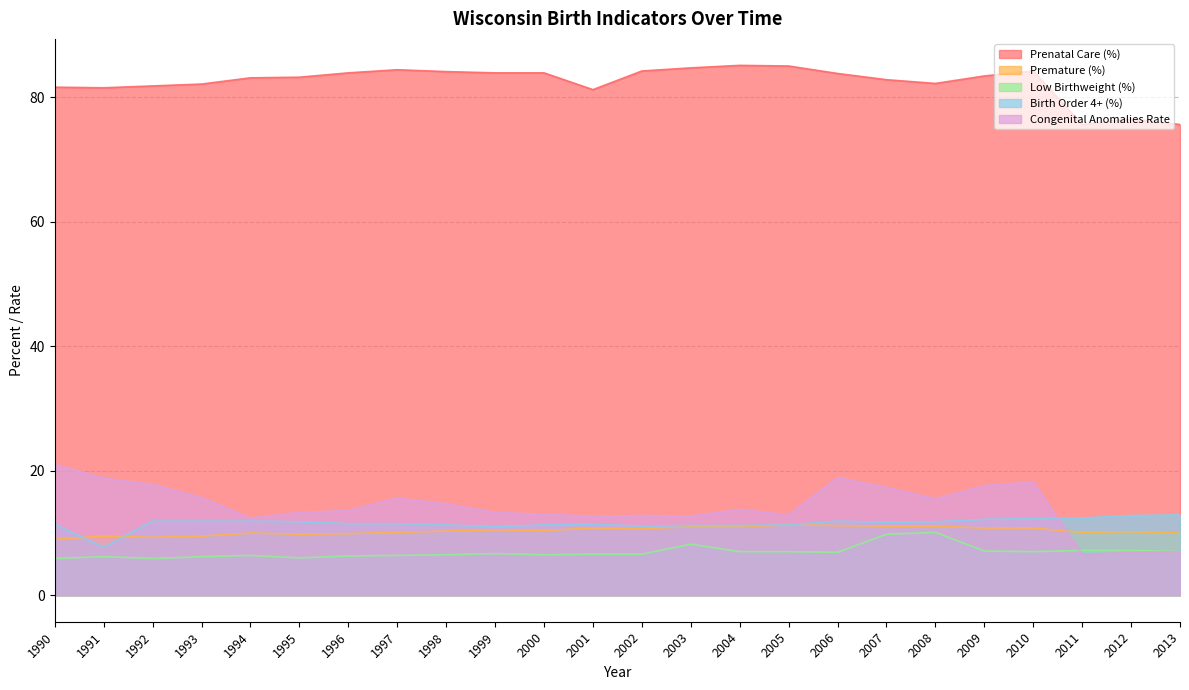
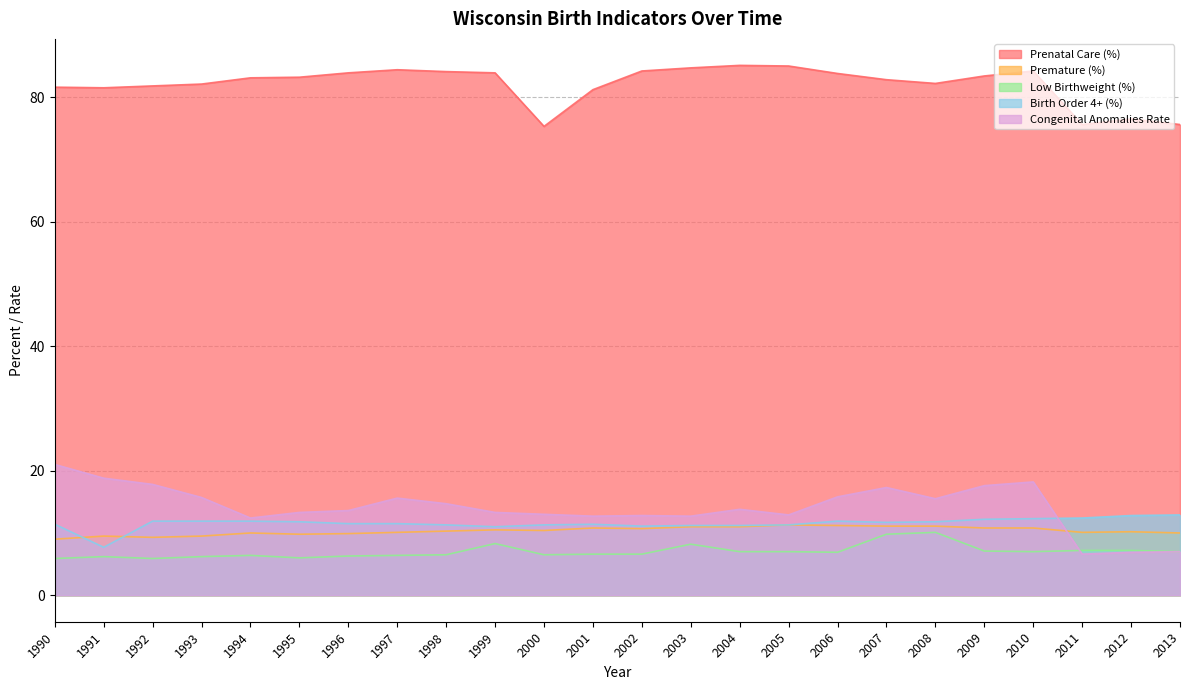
Low Birthweight (%), 1999: 7 -> 8
Prenatal Care (%), 2000: 84 -> 75
Congenital Anomalies Rate, 2006: 19 -> 16
